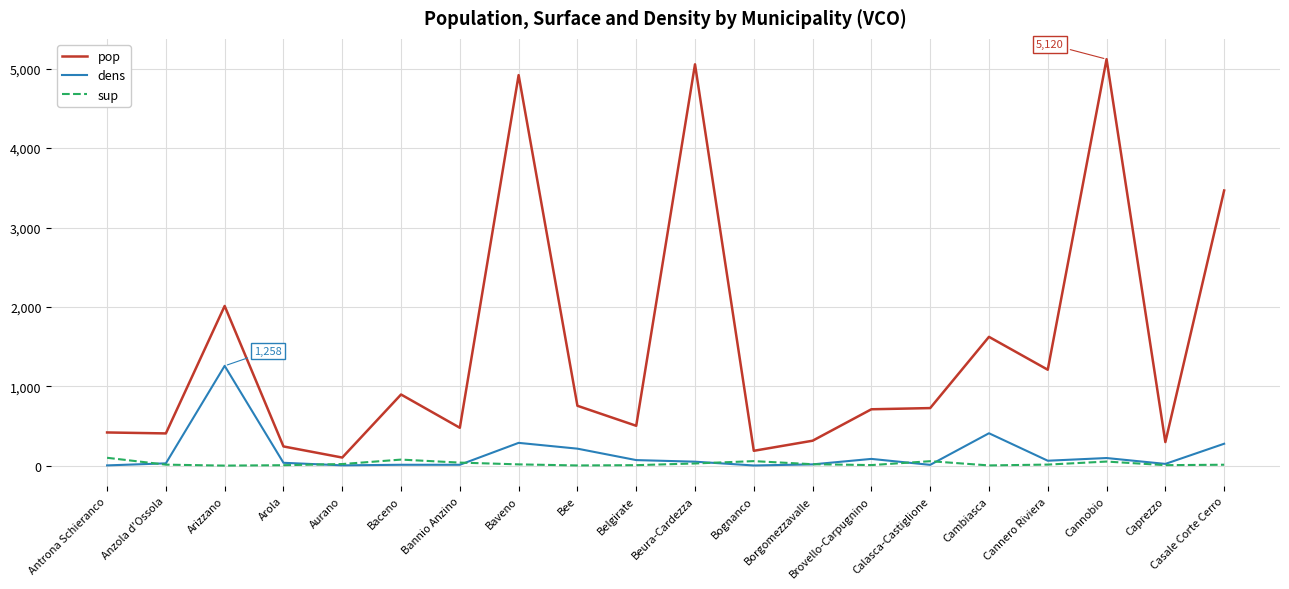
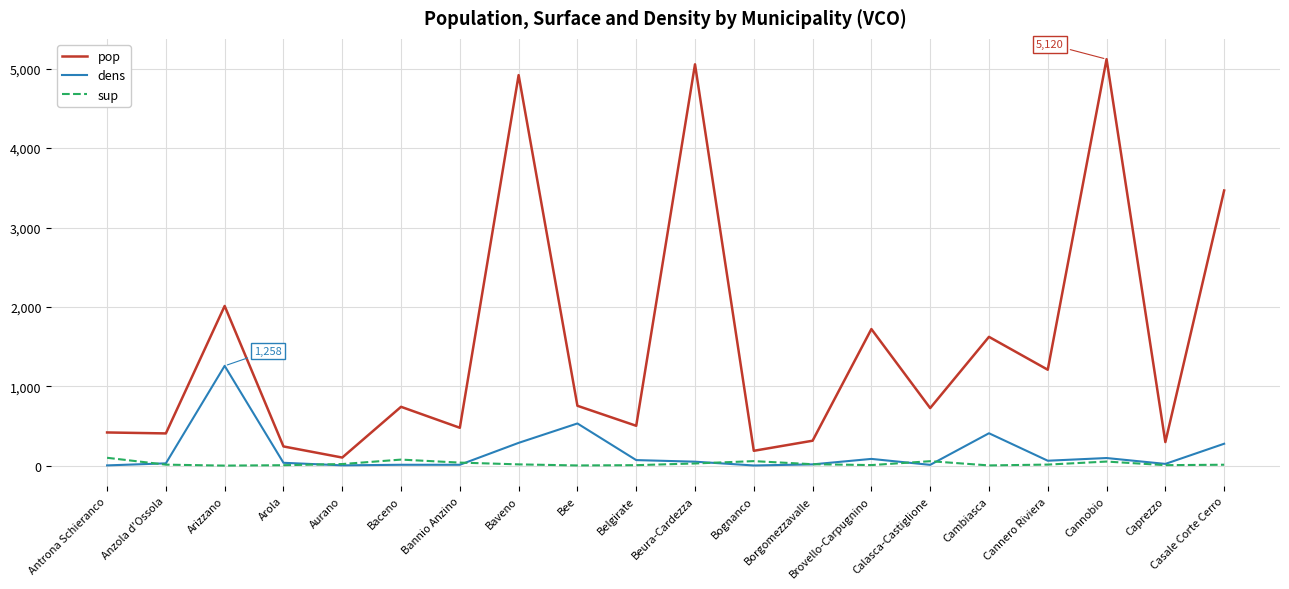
pop, Baceno: 900 -> 700
dens, Bee: 200 -> 500
pop, Brovello-Carpugnino: 700 -> 1,700
